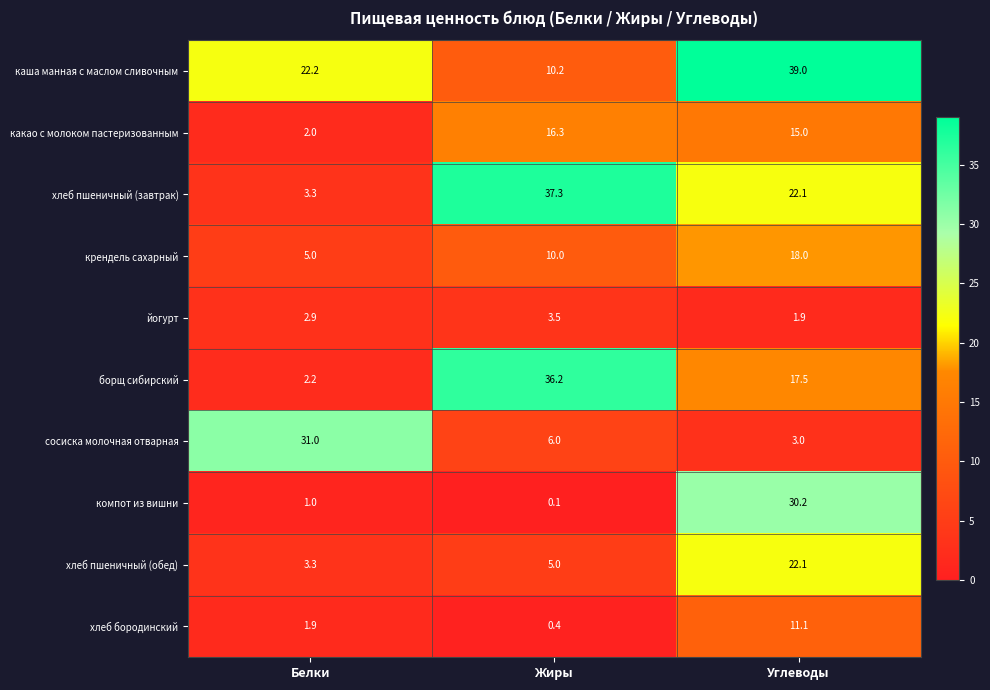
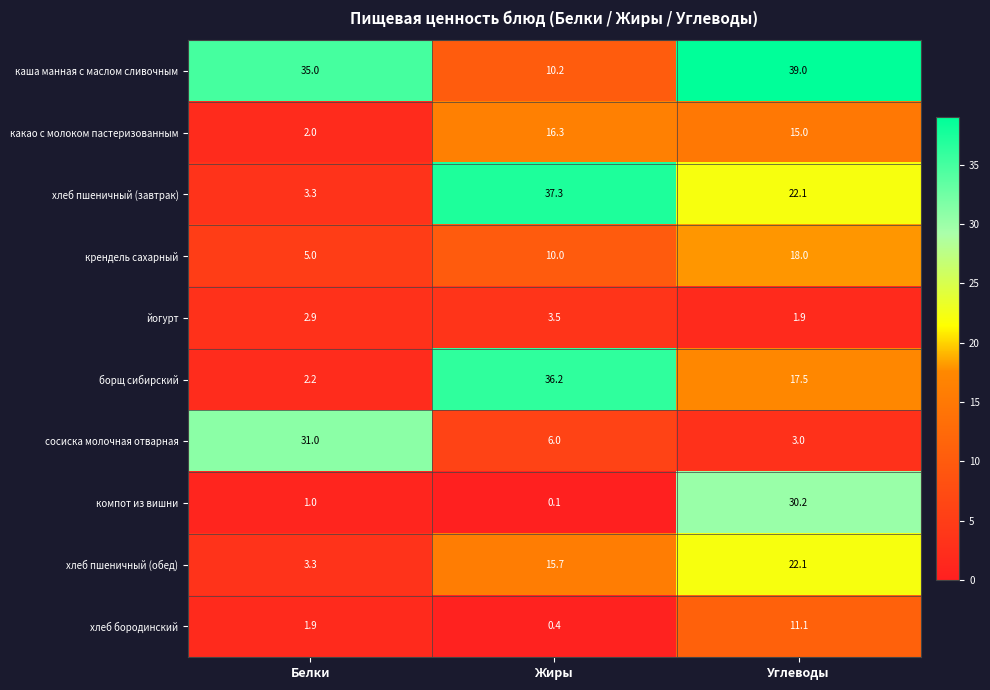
каша манная с маслом сливочным, Белки: 22.2 -> 35.0
хлеб пшеничный (обед), Жиры: 5.0 -> 15.7
